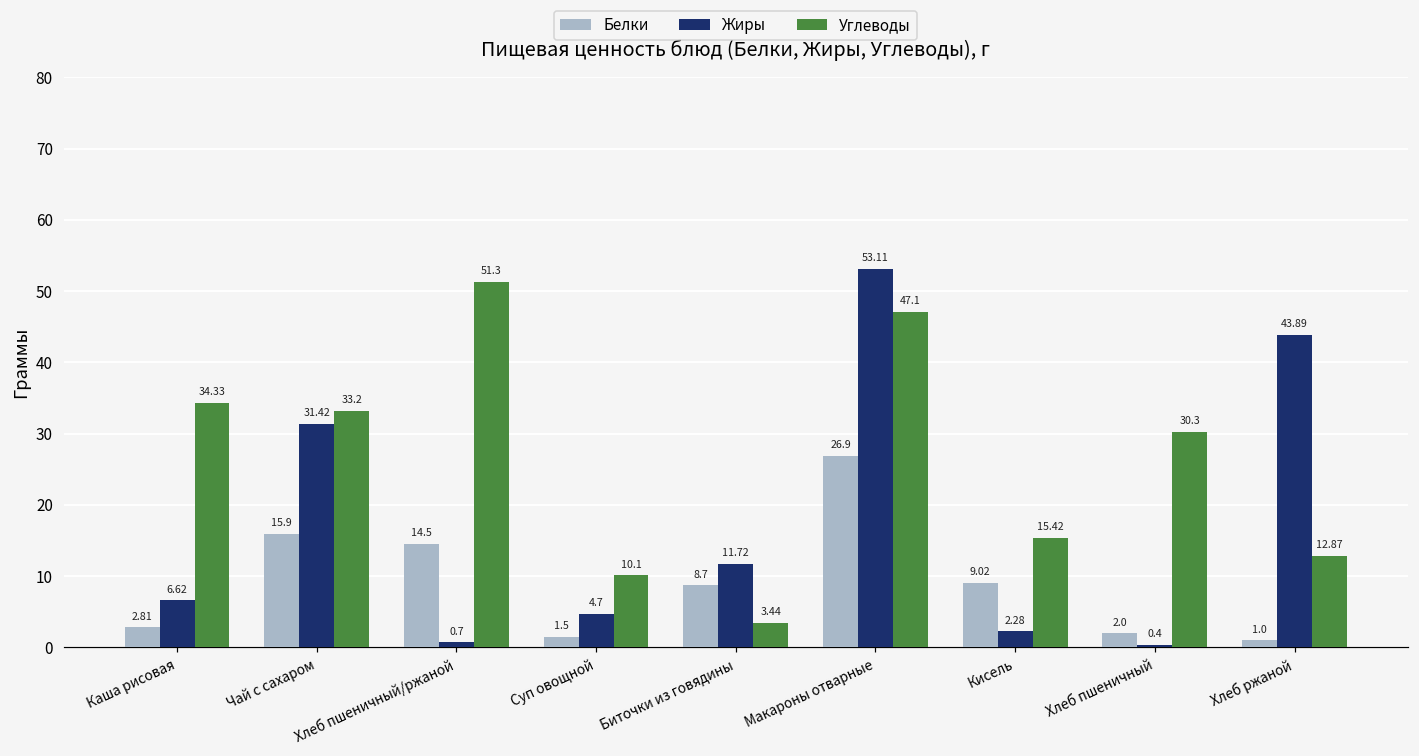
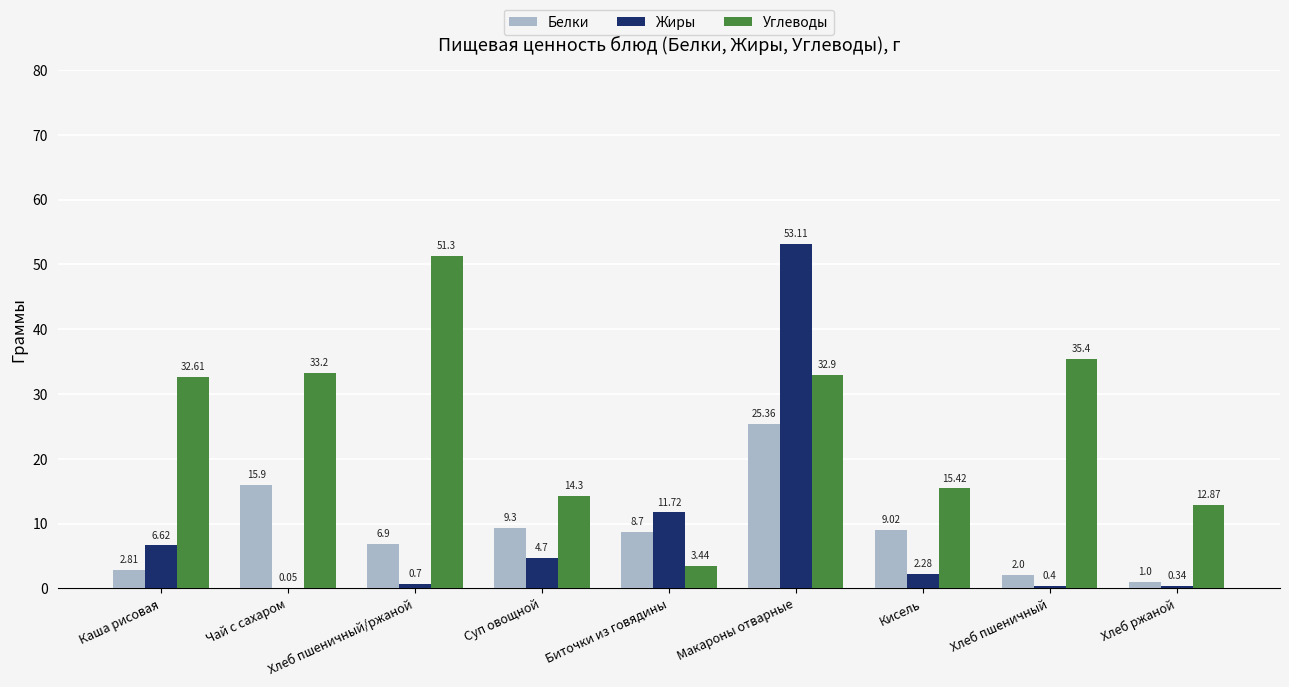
Углеводы, Каша рисовая: 34.33 -> 32.61
Жиры, Чай с сахаром: 31.42 -> 0.05
Белки, Хлеб пшеничный/ржаной: 14.5 -> 6.9
Белки, Суп овощной: 1.5 -> 9.3
Углеводы, Суп овощной: 10.1 -> 14.3
Белки, Макароны отварные: 26.9 -> 25.36
Углеводы, Макароны отварные: 47.1 -> 32.9
Углеводы, Хлеб пшеничный: 30.3 -> 35.4
Жиры, Хлеб ржаной: 43.89 -> 0.34
